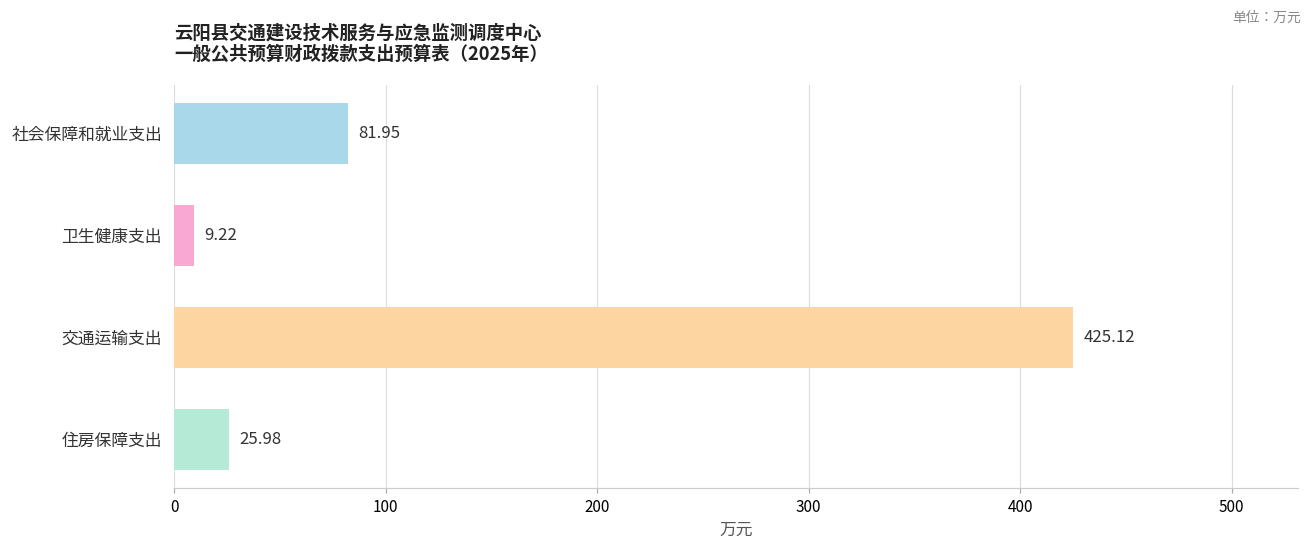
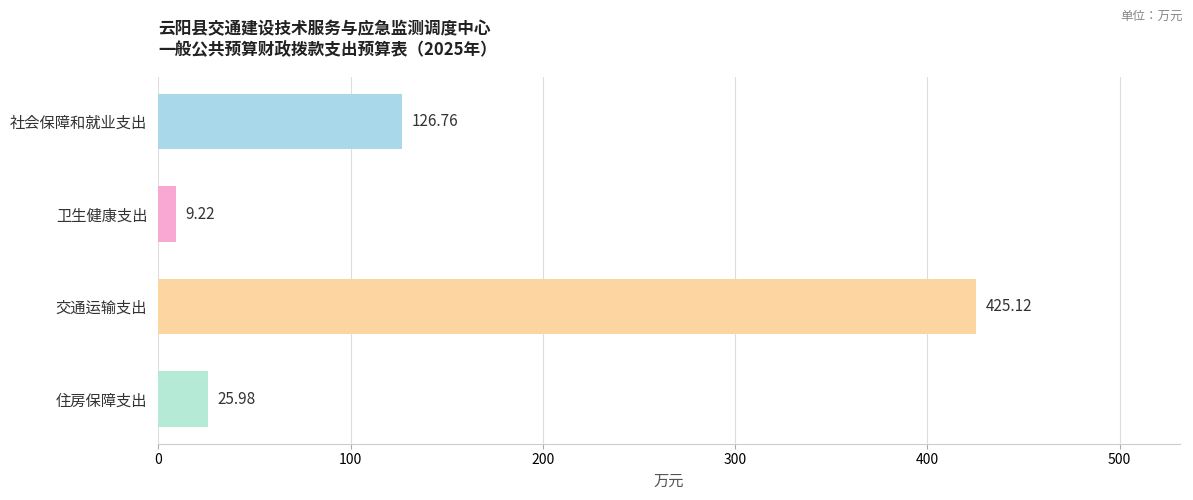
社会保障和就业支出: 81.95 -> 126.76
